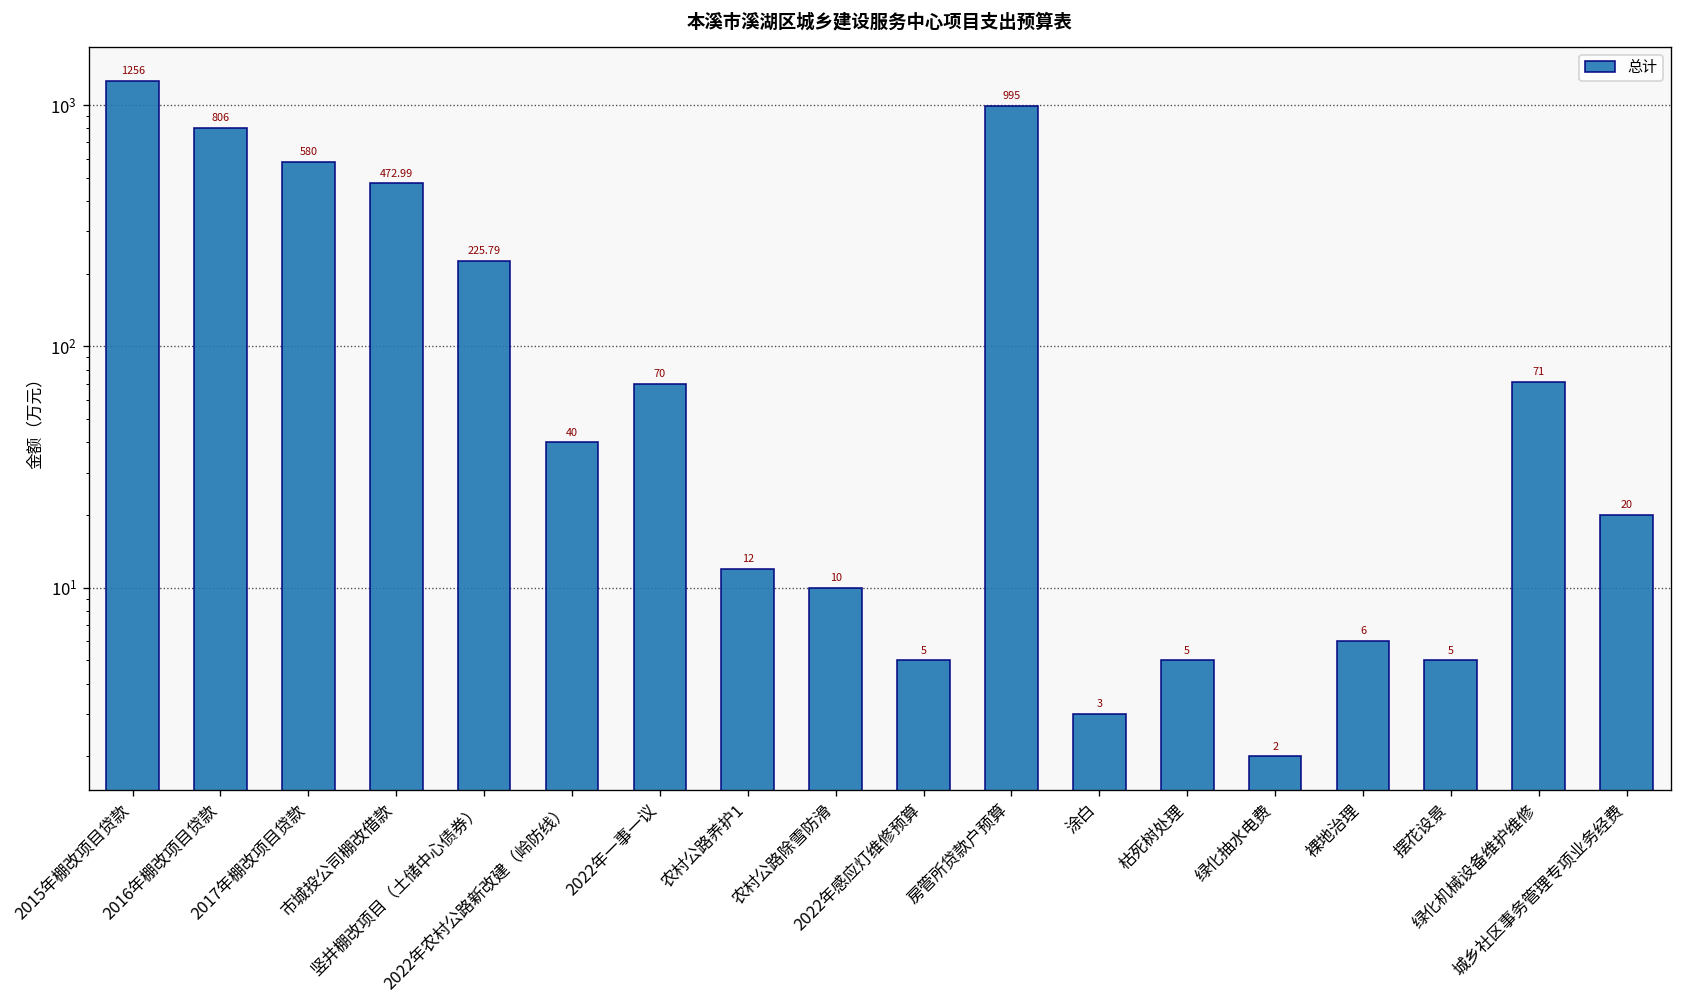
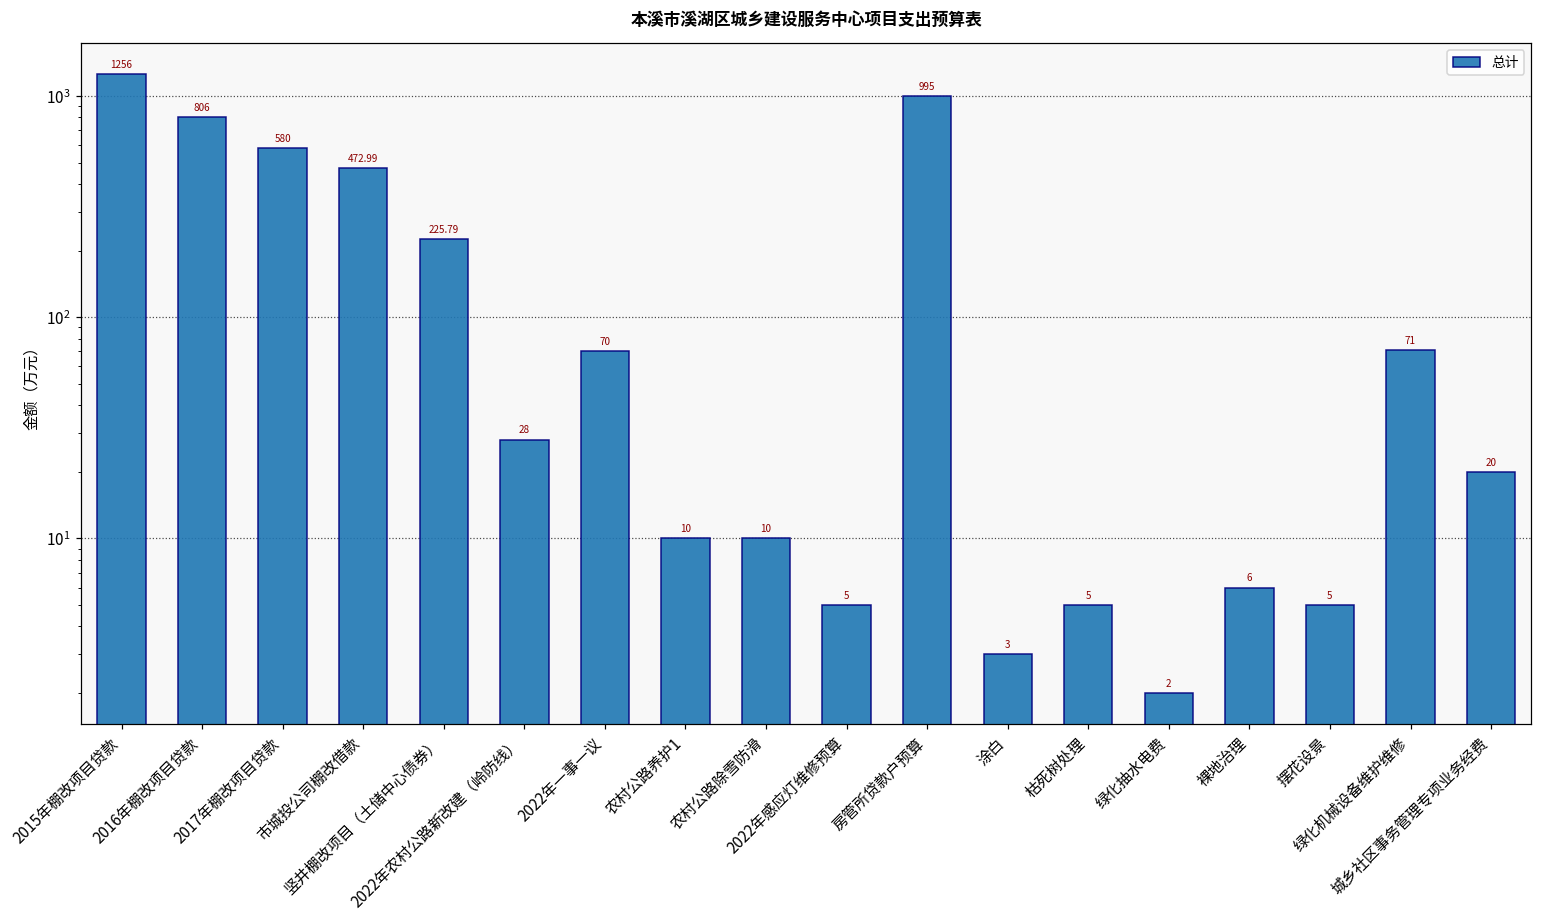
2022年农村公路新改建（岭防线）: 40 -> 28
农村公路养护1: 12 -> 10
